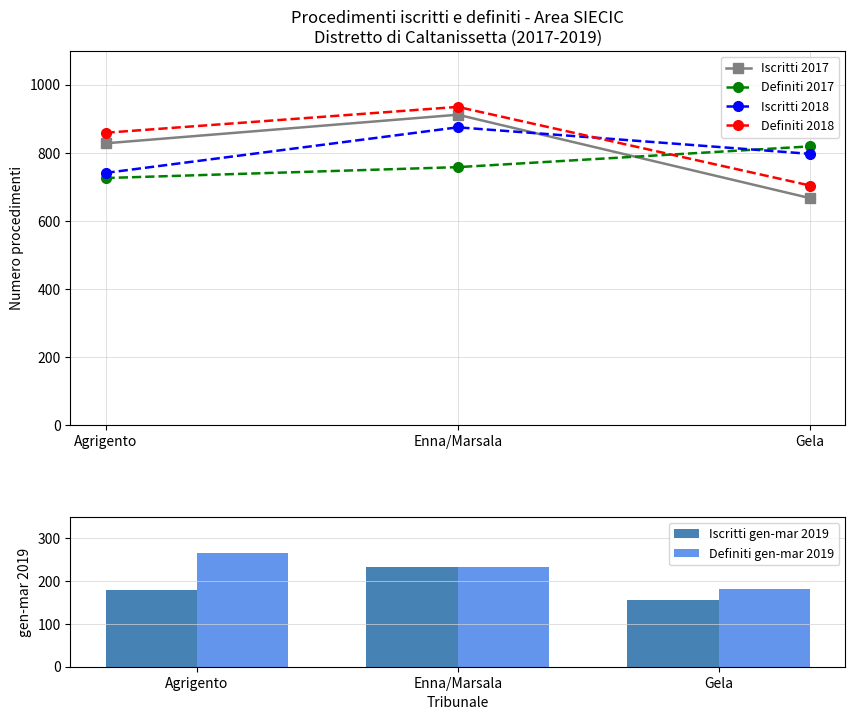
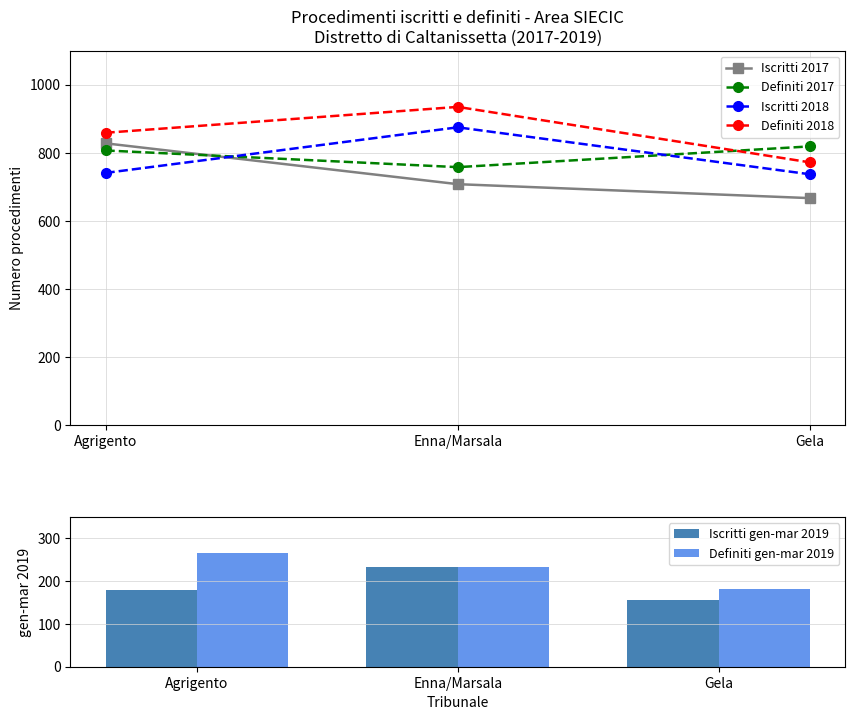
Procedimenti iscritti e definiti - Area SIECIC Distretto di Caltanissetta (2017-2019), Definiti 2017, Agrigento: 730 -> 810
Procedimenti iscritti e definiti - Area SIECIC Distretto di Caltanissetta (2017-2019), Iscritti 2017, Enna/Marsala: 910 -> 710
Procedimenti iscritti e definiti - Area SIECIC Distretto di Caltanissetta (2017-2019), Iscritti 2018, Gela: 800 -> 740
Procedimenti iscritti e definiti - Area SIECIC Distretto di Caltanissetta (2017-2019), Definiti 2018, Gela: 700 -> 770
